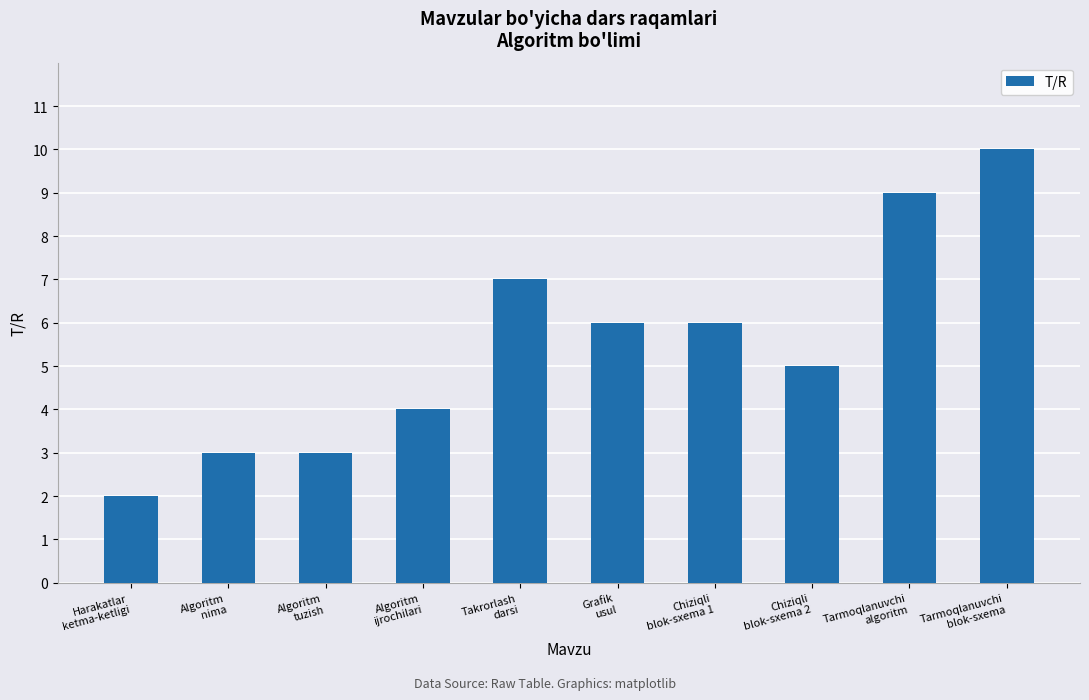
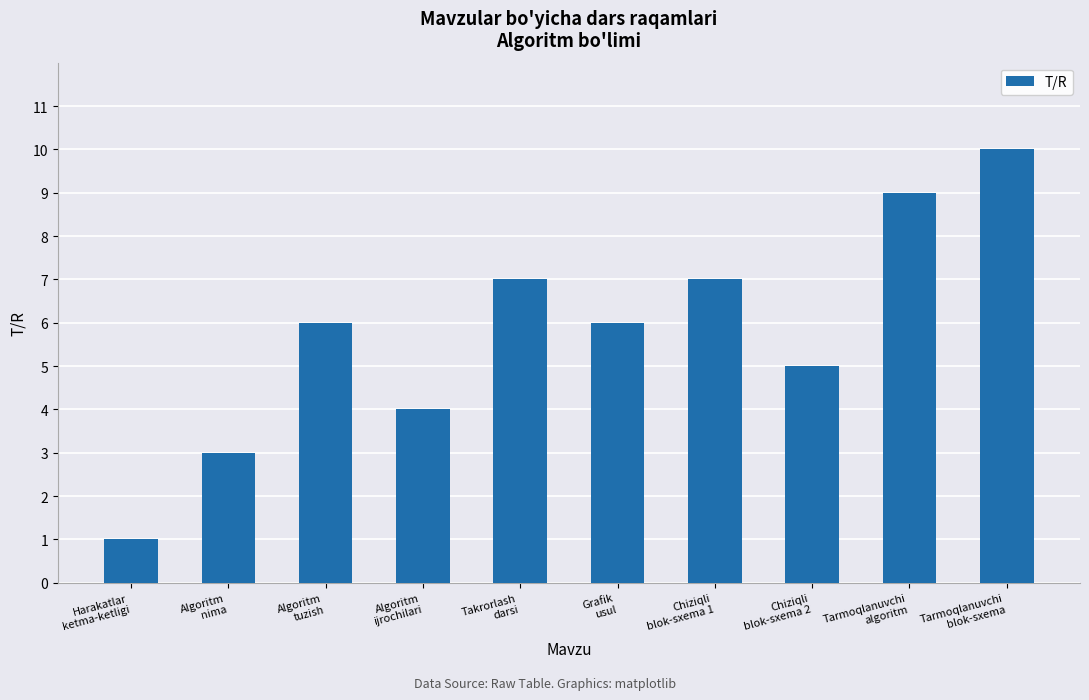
Harakatlar ketma-ketligi: 2 -> 1
Algoritm tuzish: 3 -> 6
Chiziqli blok-sxema 1: 6 -> 7
